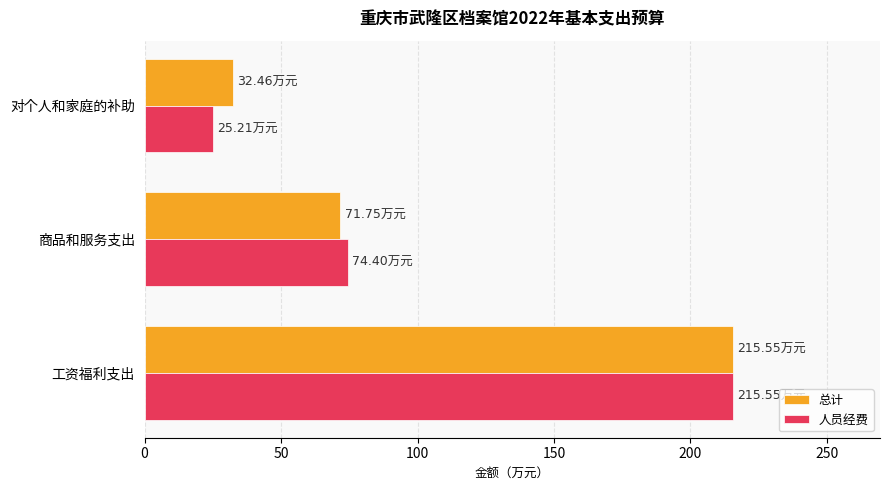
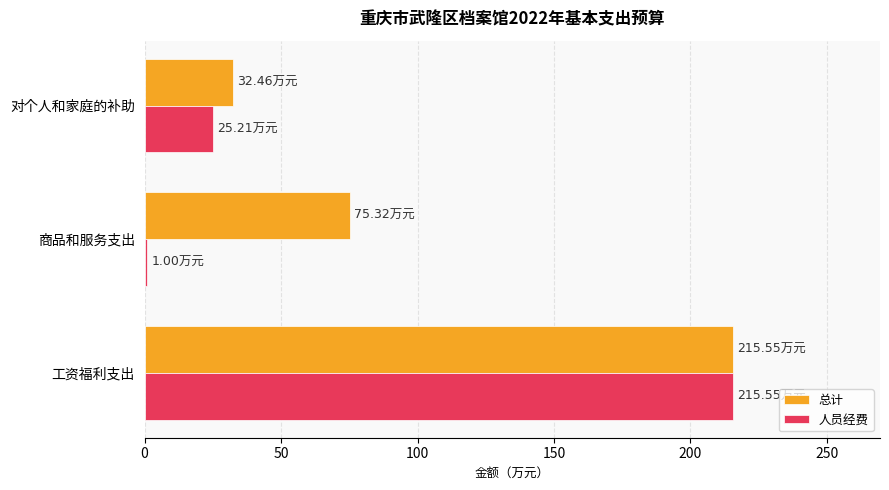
总计, 商品和服务支出: 71.75 -> 75.32
人员经费, 商品和服务支出: 74.40 -> 1.00
